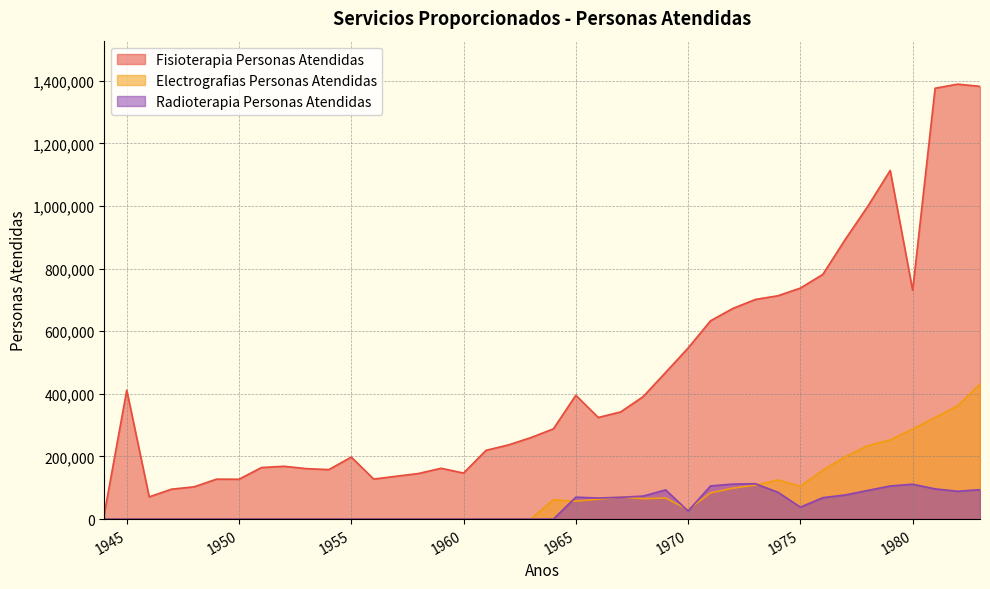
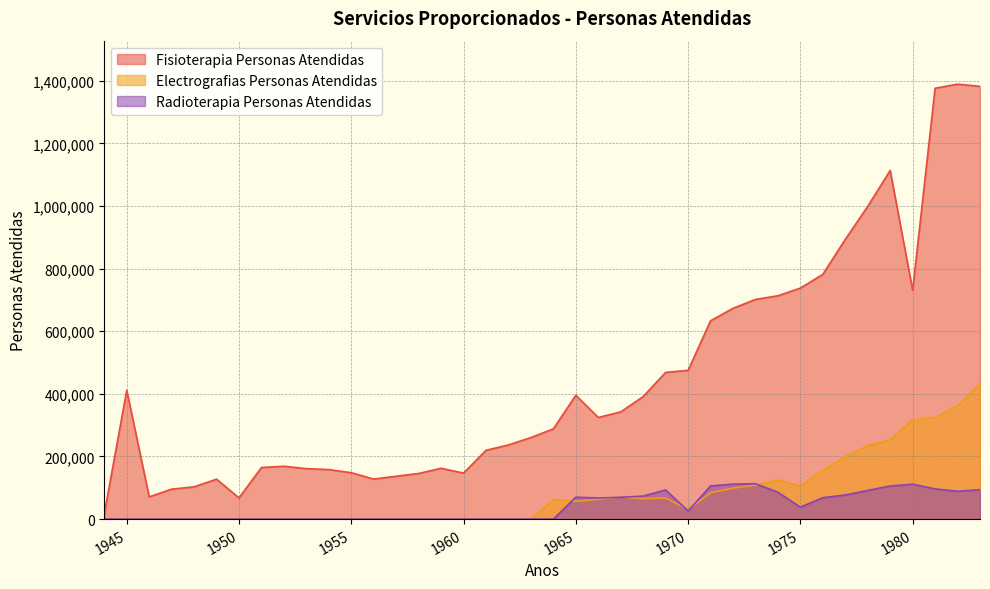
Fisioterapia Personas Atendidas, 1950: 130,000 -> 70,000
Fisioterapia Personas Atendidas, 1955: 200,000 -> 150,000
Fisioterapia Personas Atendidas, 1970: 550,000 -> 480,000
Electrografias Personas Atendidas, 1980: 290,000 -> 320,000
